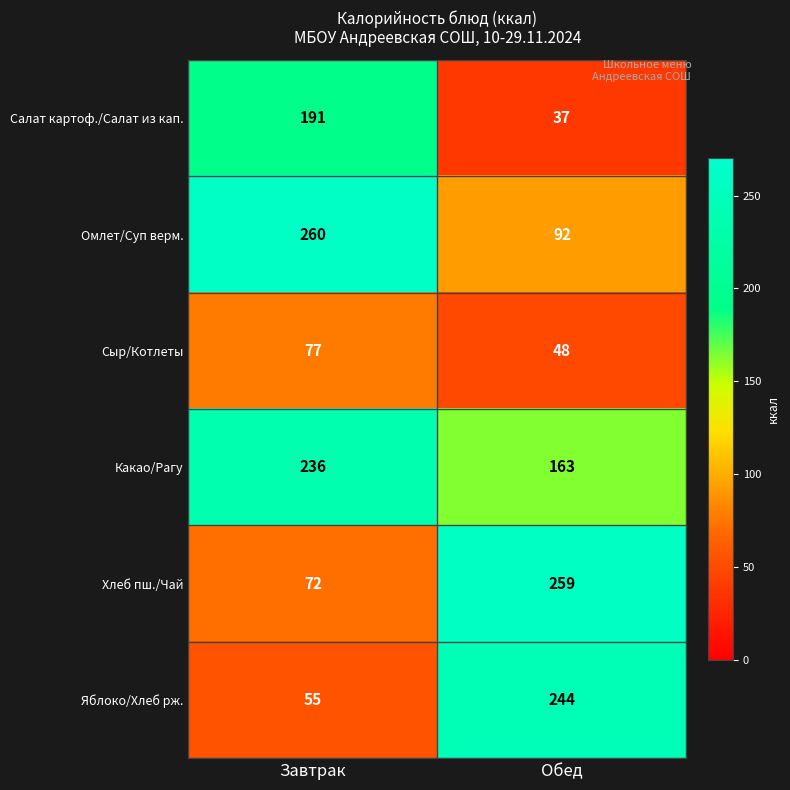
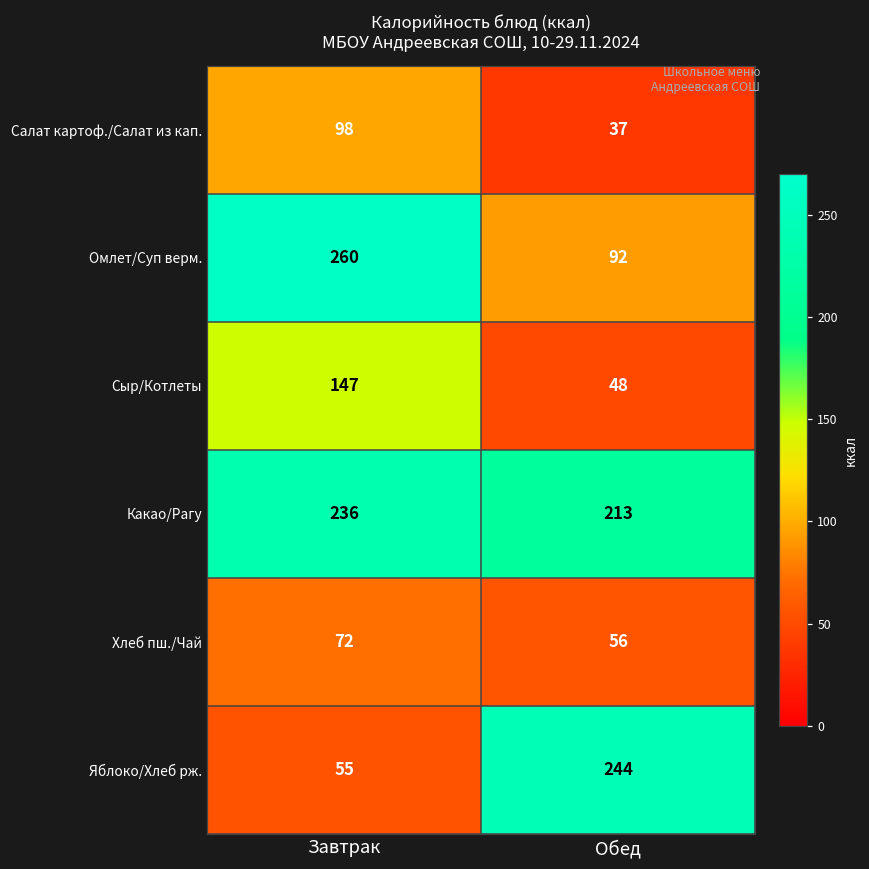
Салат картоф./Салат из кап., Завтрак: 191 -> 98
Сыр/Котлеты, Завтрак: 77 -> 147
Какао/Рагу, Обед: 163 -> 213
Хлеб пш./Чай, Обед: 259 -> 56
